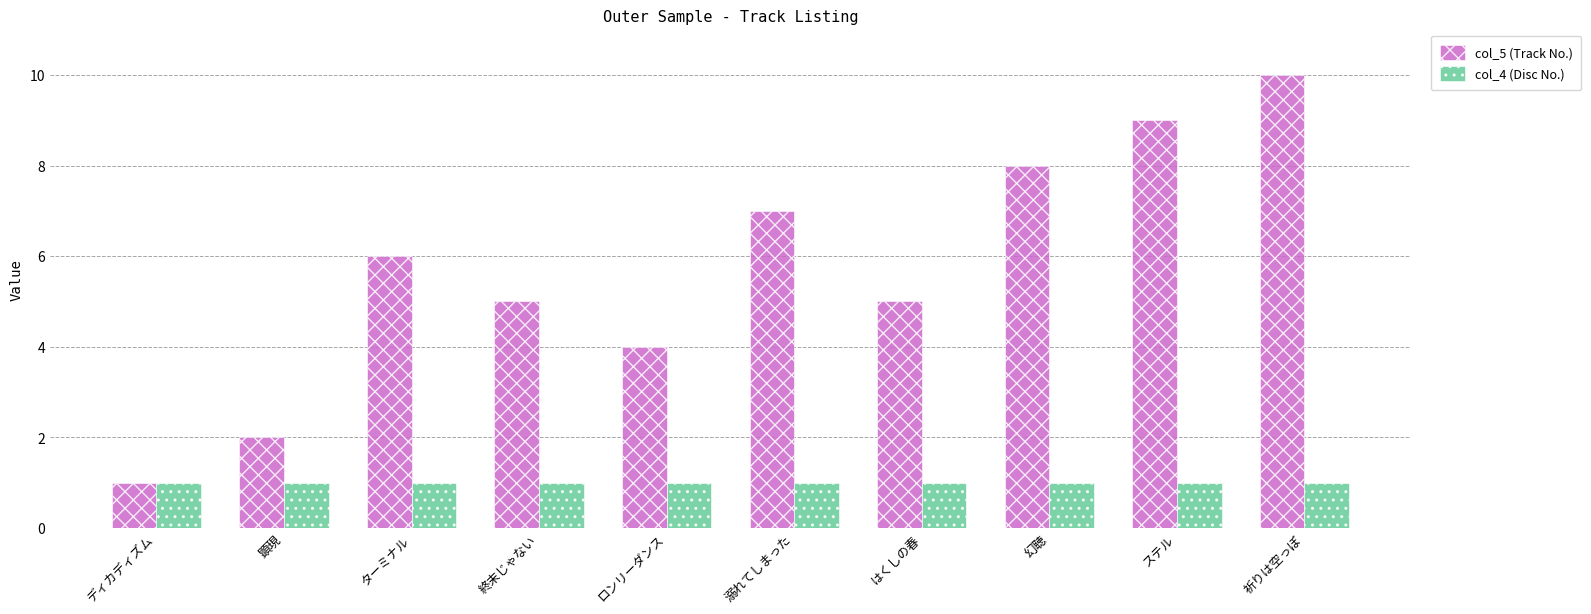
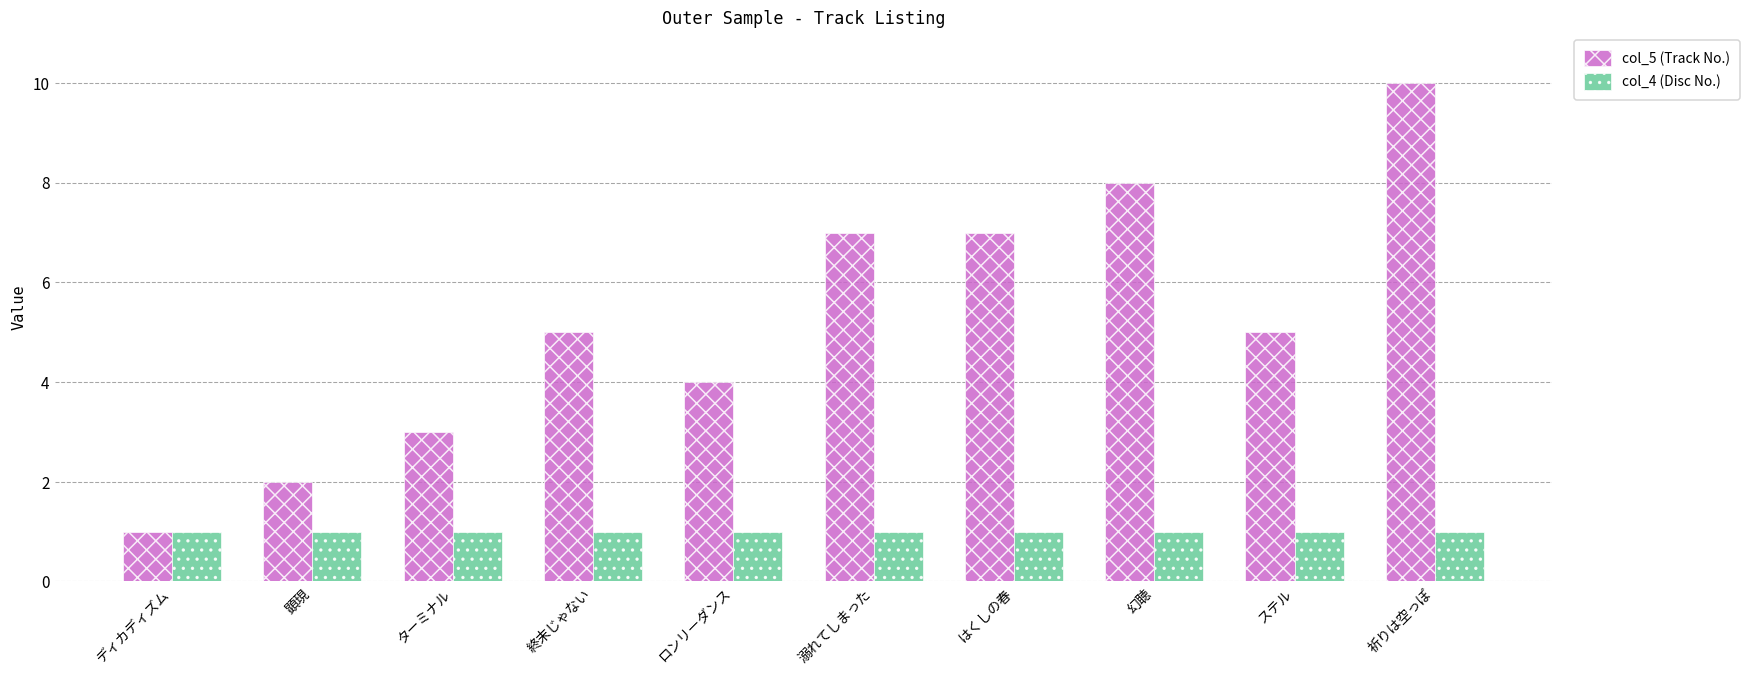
col_5 (Track No.), ターミナル: 6 -> 3
col_5 (Track No.), はくしの春: 5 -> 7
col_5 (Track No.), ステル: 9 -> 5
